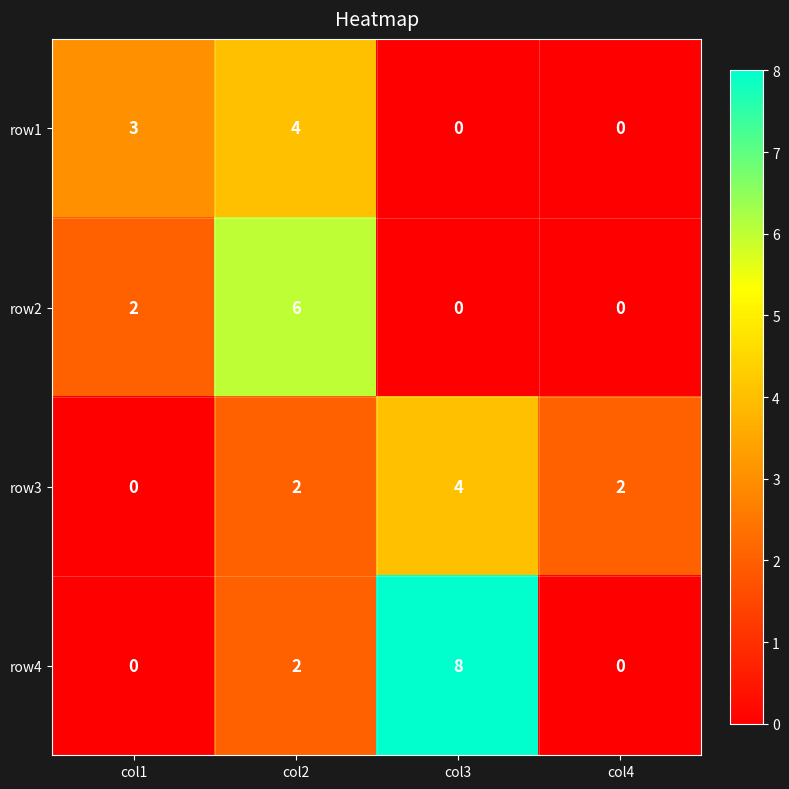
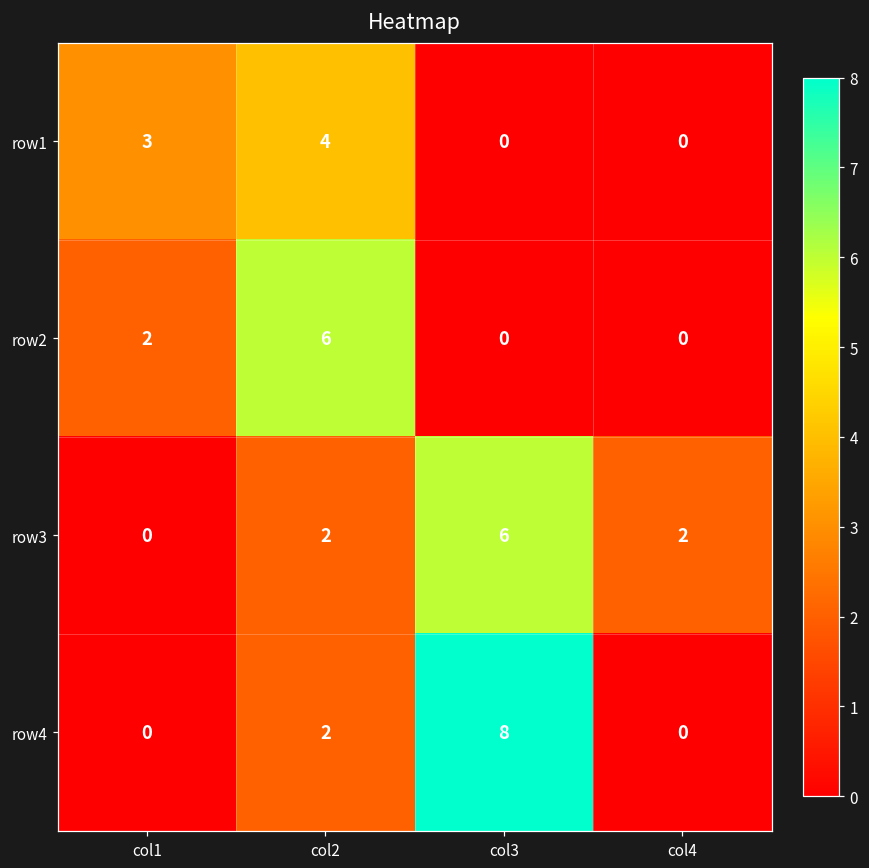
row3, col3: 4 -> 6
